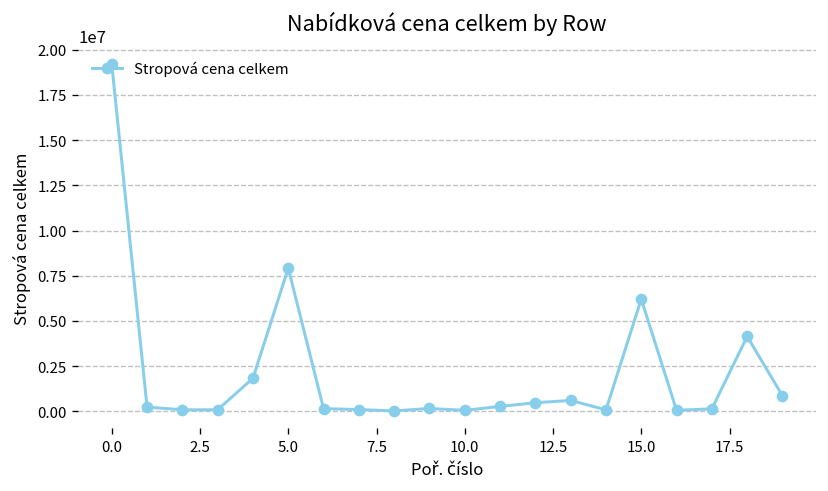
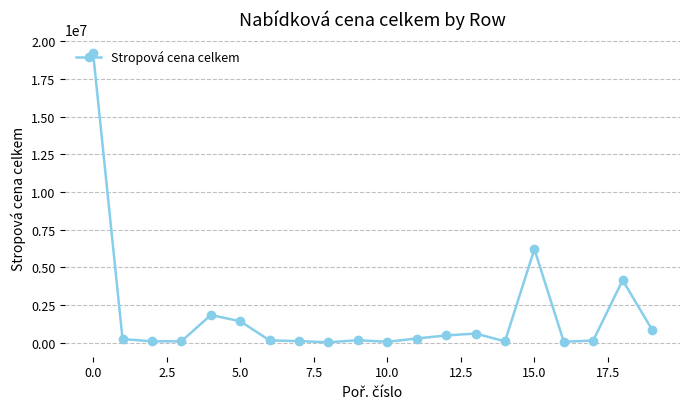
5.0: 7900000 -> 1400000
